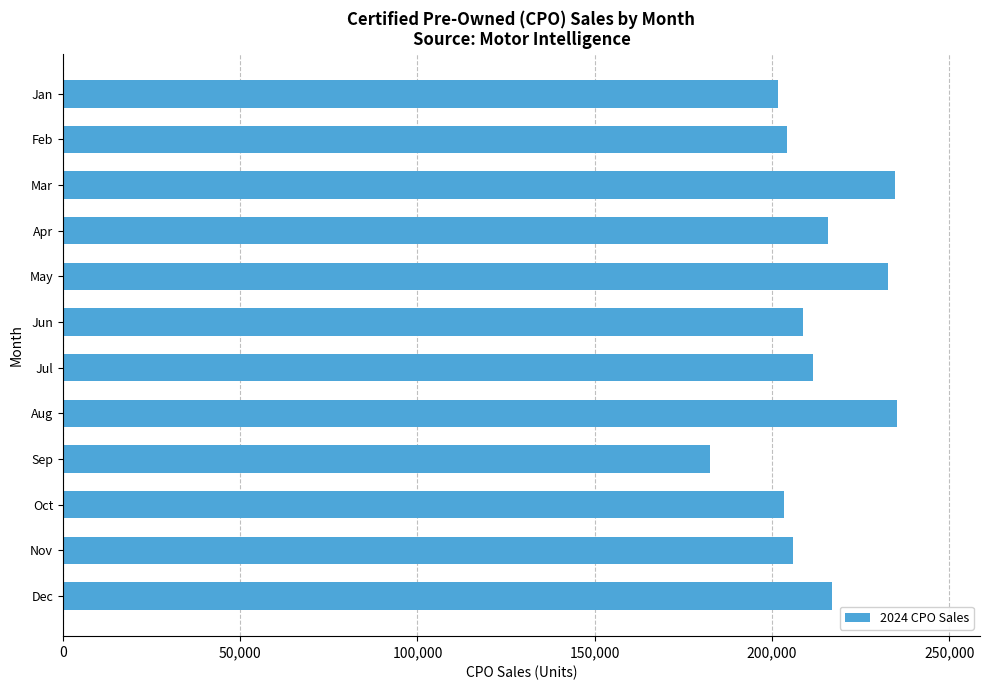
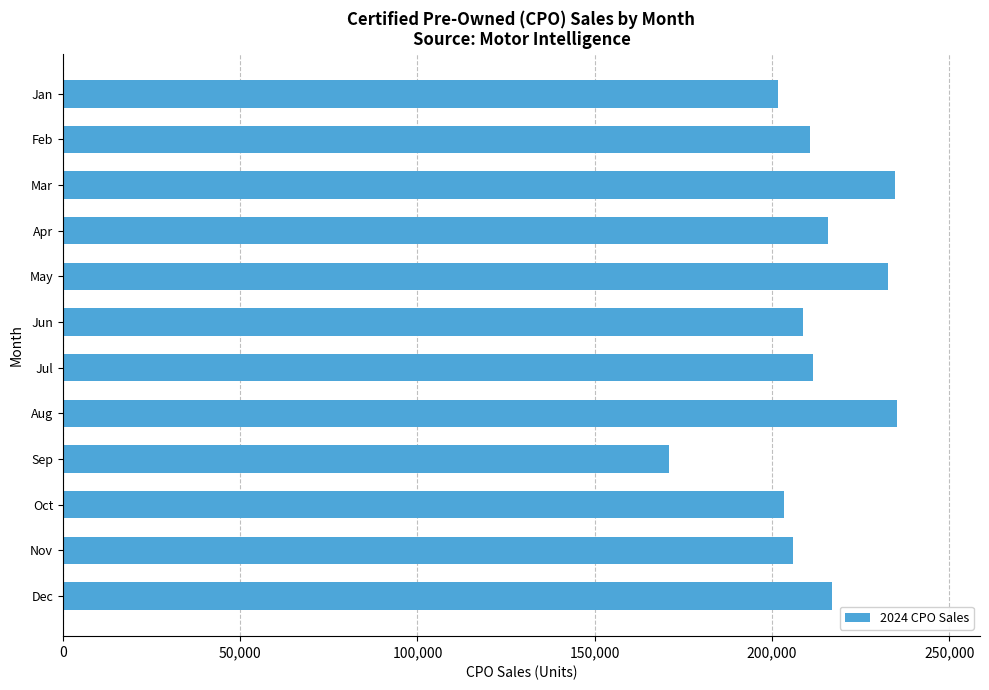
Feb: 204,000 -> 211,000
Sep: 183,000 -> 171,000
